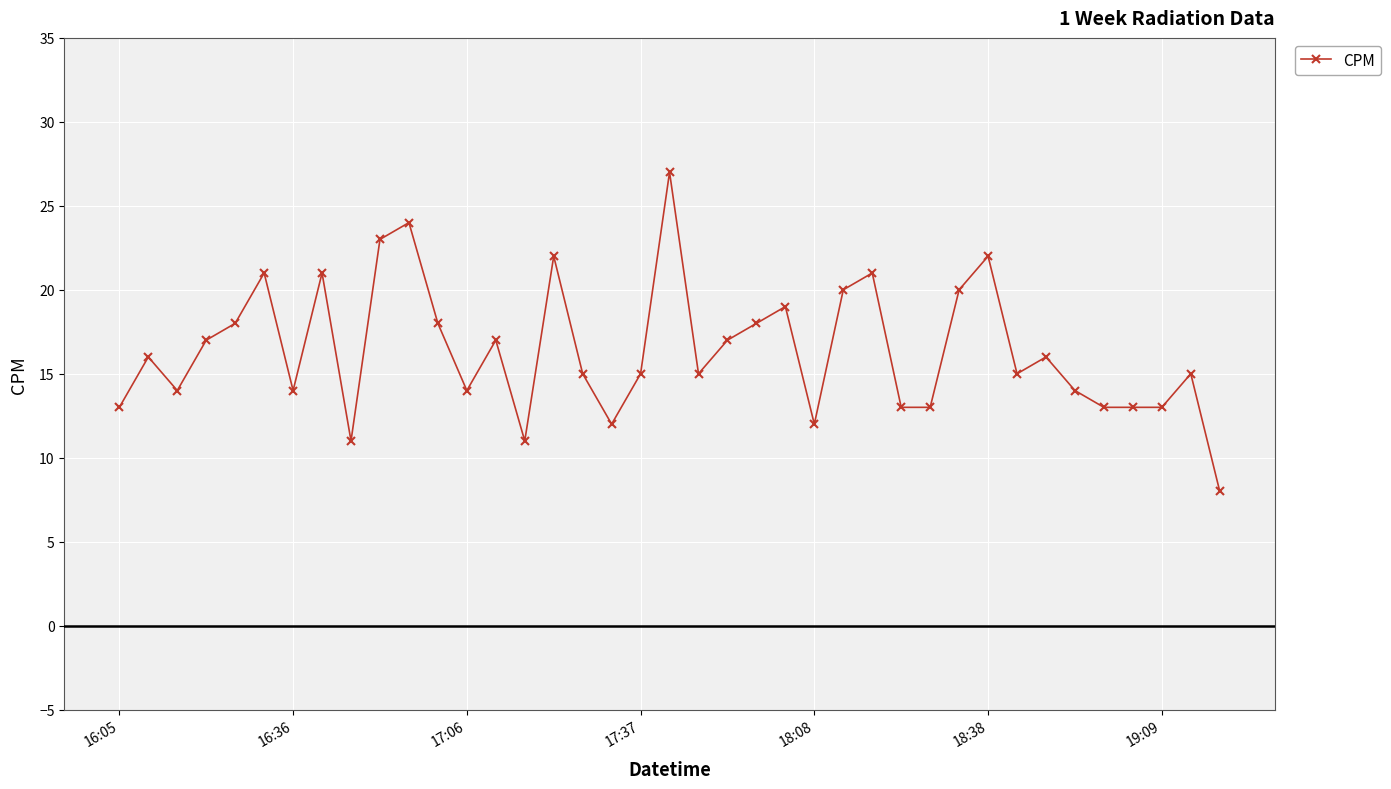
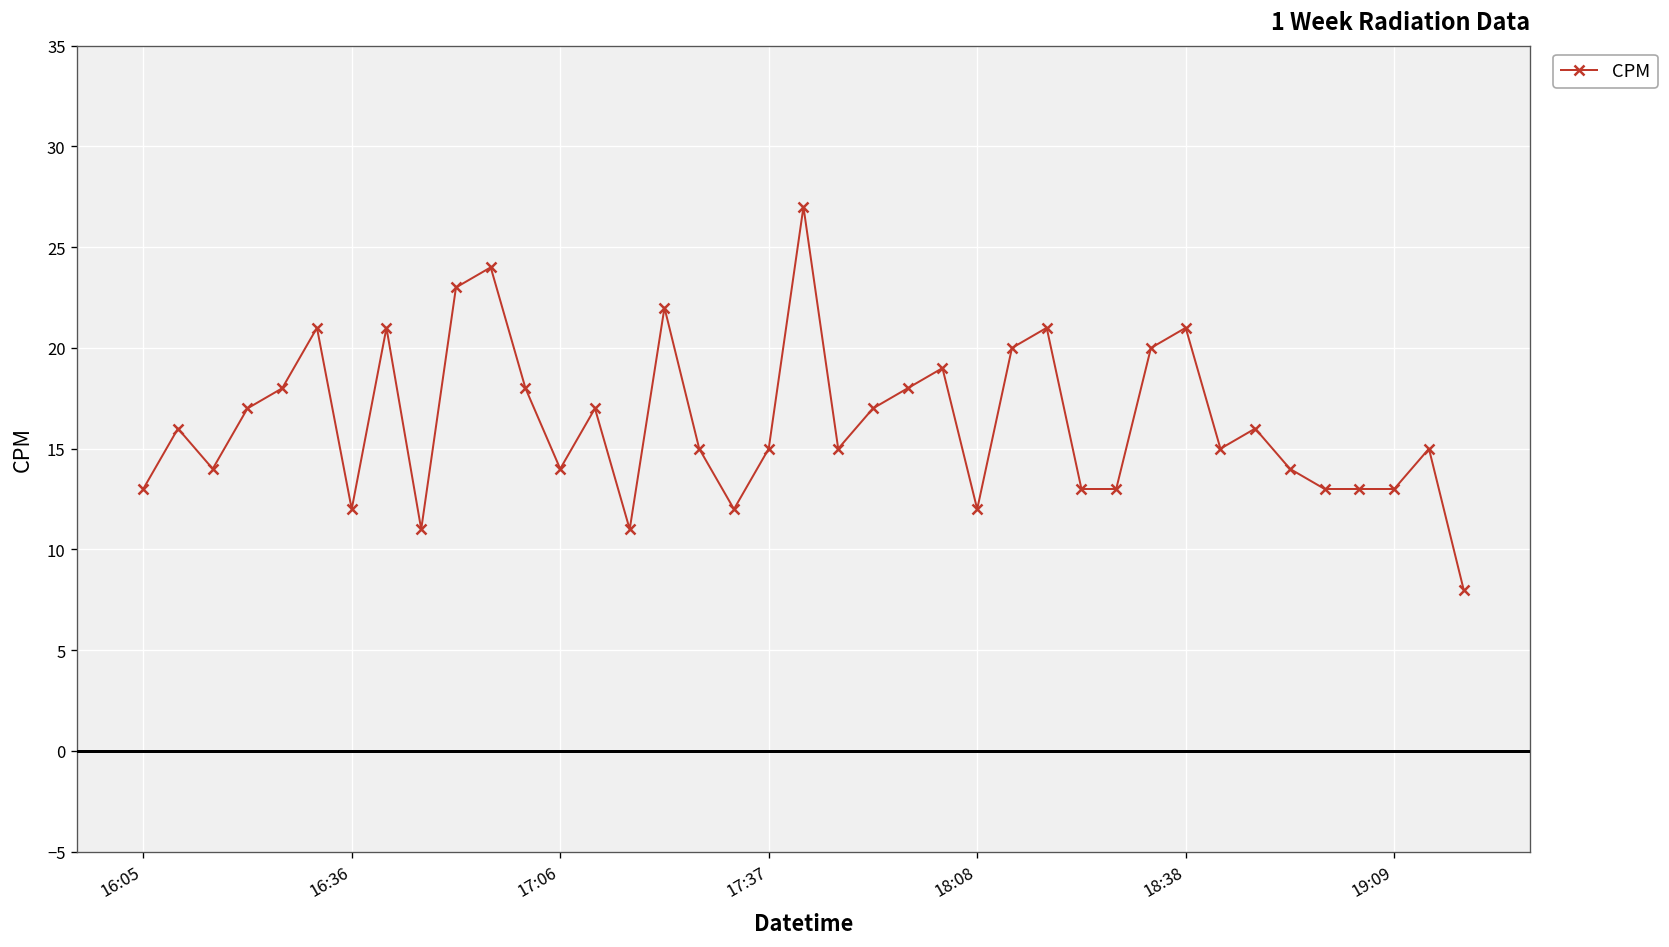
16:36: 14 -> 12
18:38: 22 -> 21
